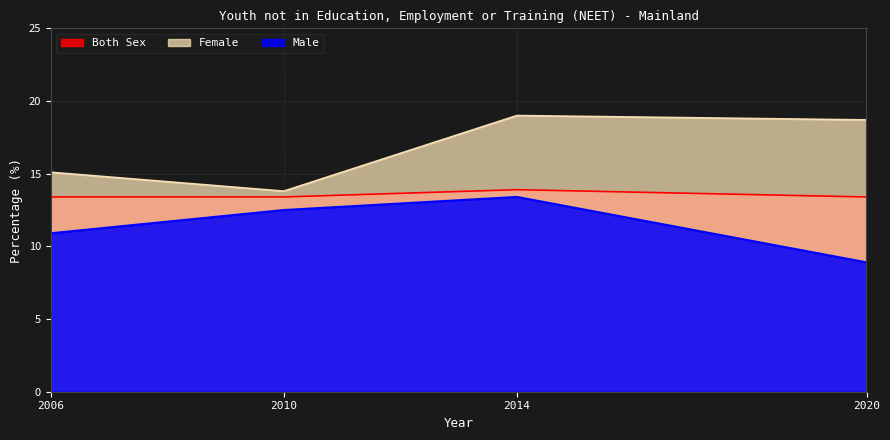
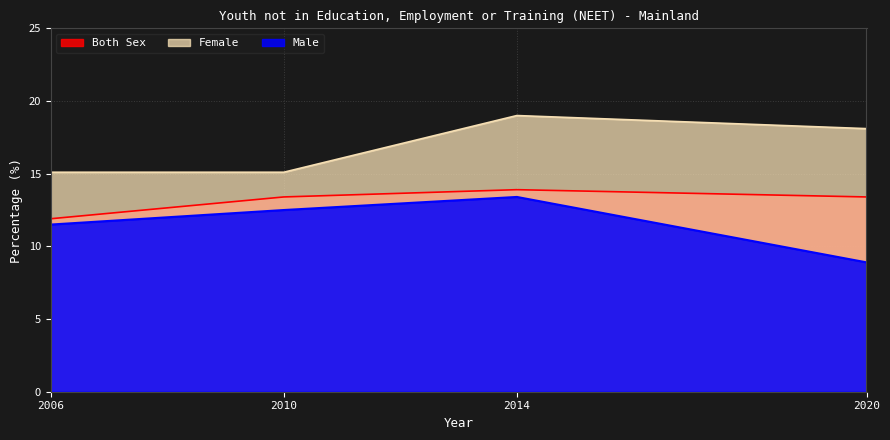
Both Sex, 2006: 13.4 -> 11.9
Male, 2006: 10.9 -> 11.5
Female, 2010: 13.8 -> 15.1
Female, 2020: 18.7 -> 18.1
